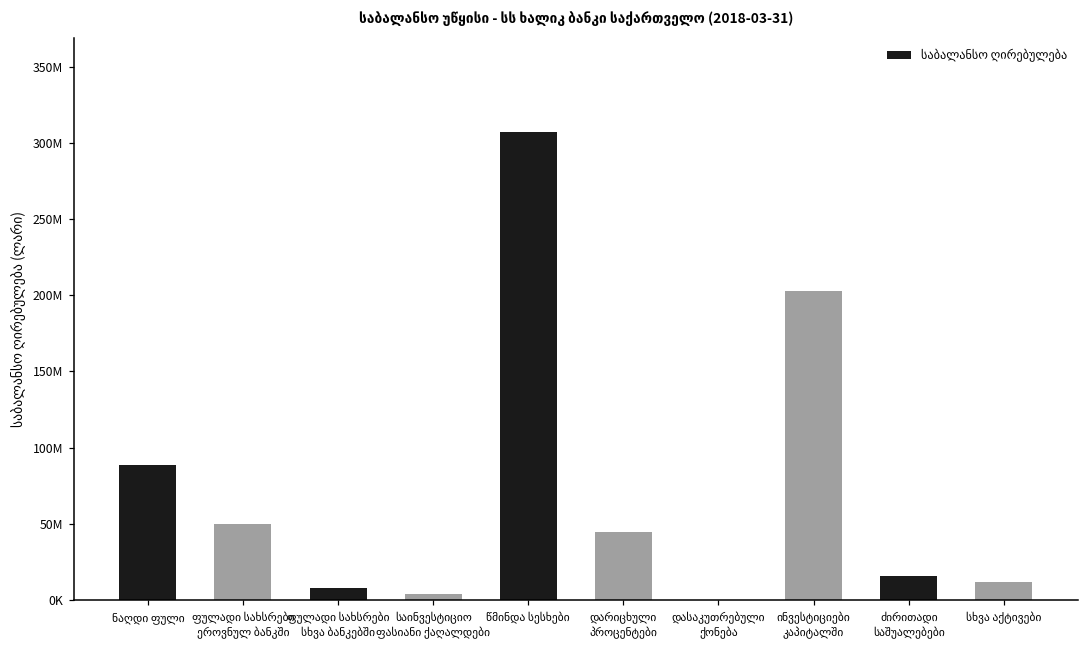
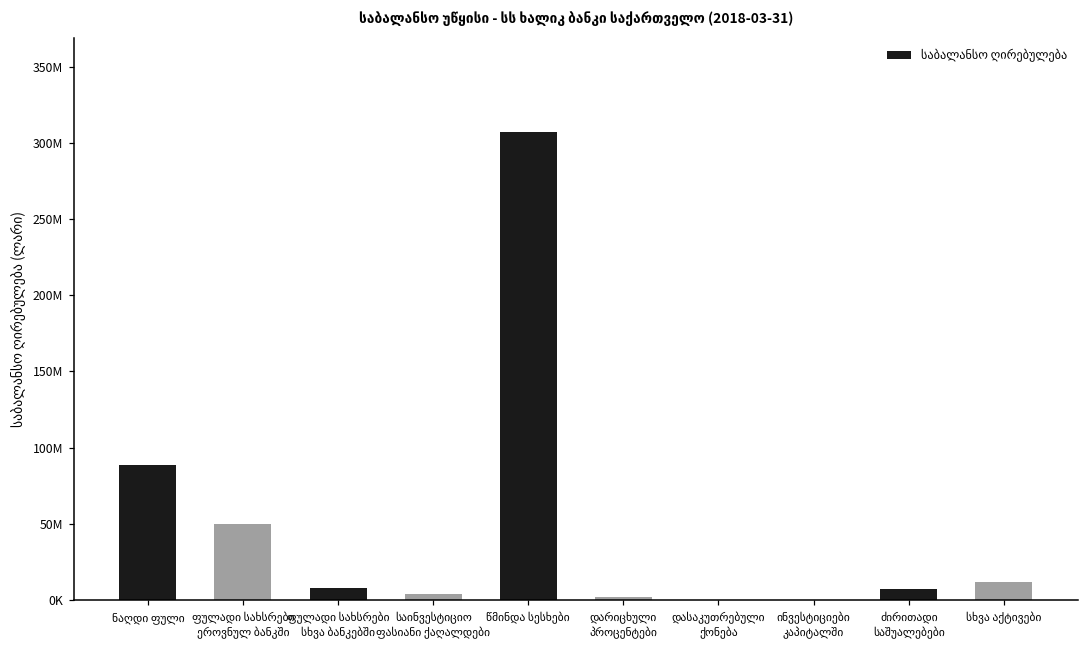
დარიცხული პროცენტები: 45000000 -> 2000000
ინვესტიციები კაპიტალში: 203000000 -> 0
ძირითადი საშუალებები: 16000000 -> 8000000
